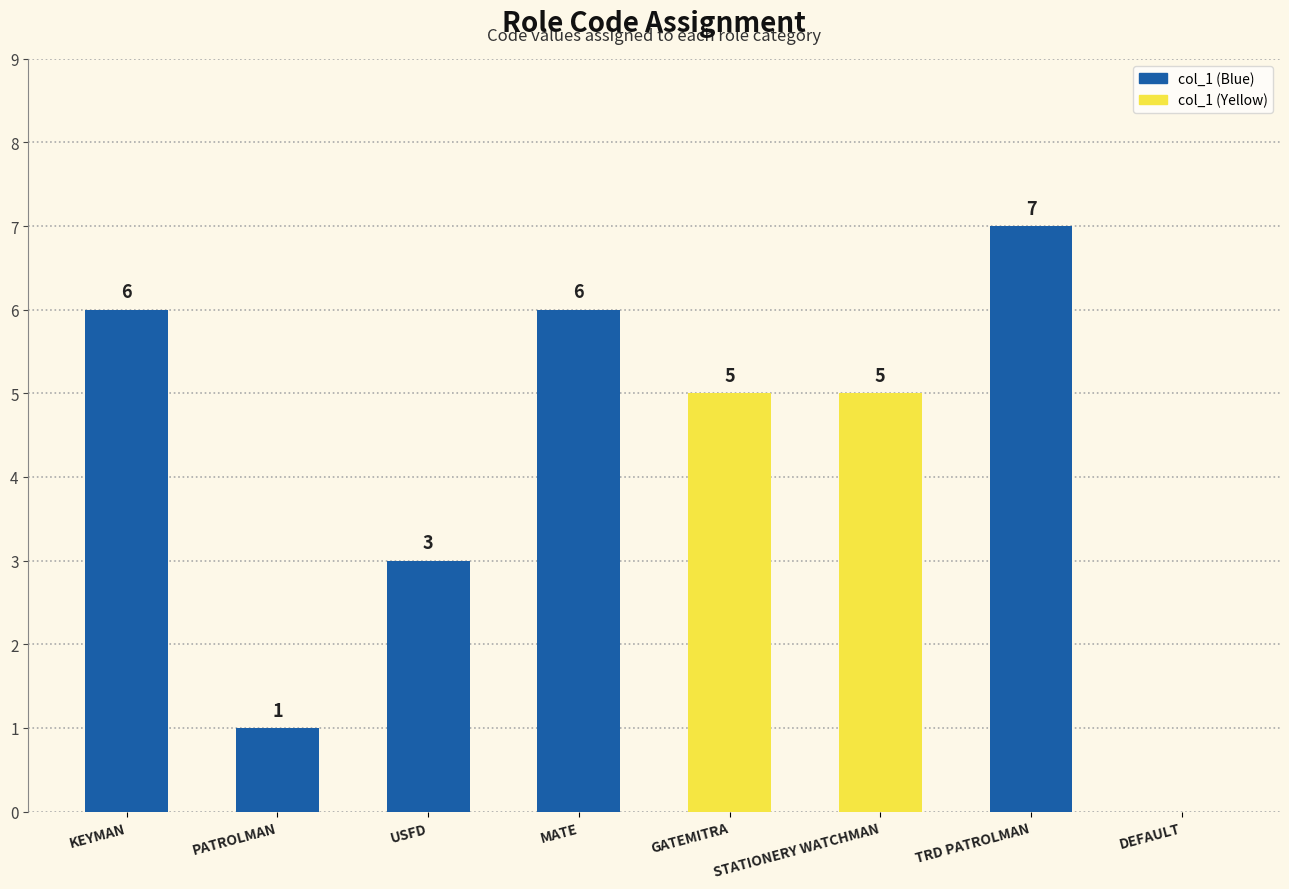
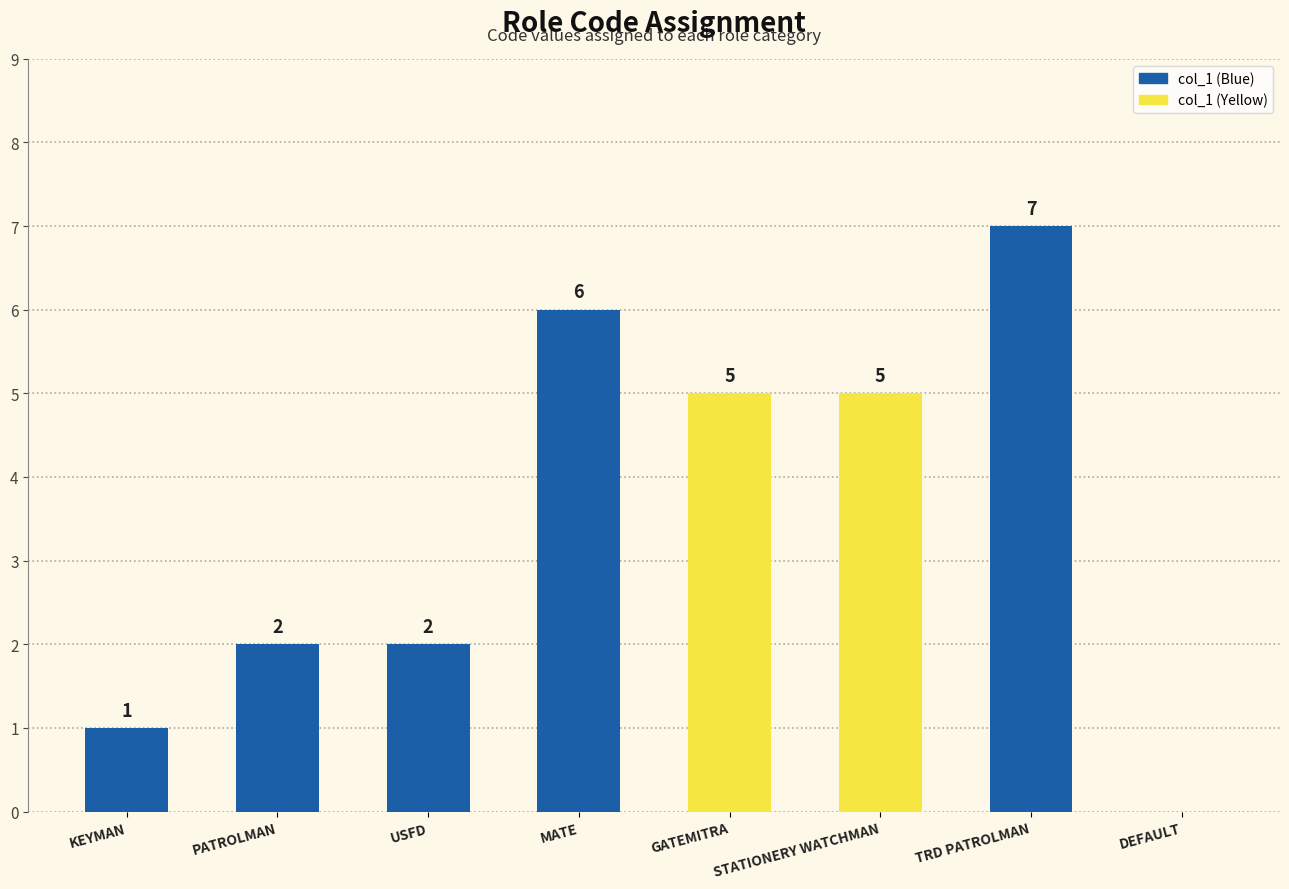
KEYMAN: 6 -> 1
PATROLMAN: 1 -> 2
USFD: 3 -> 2
